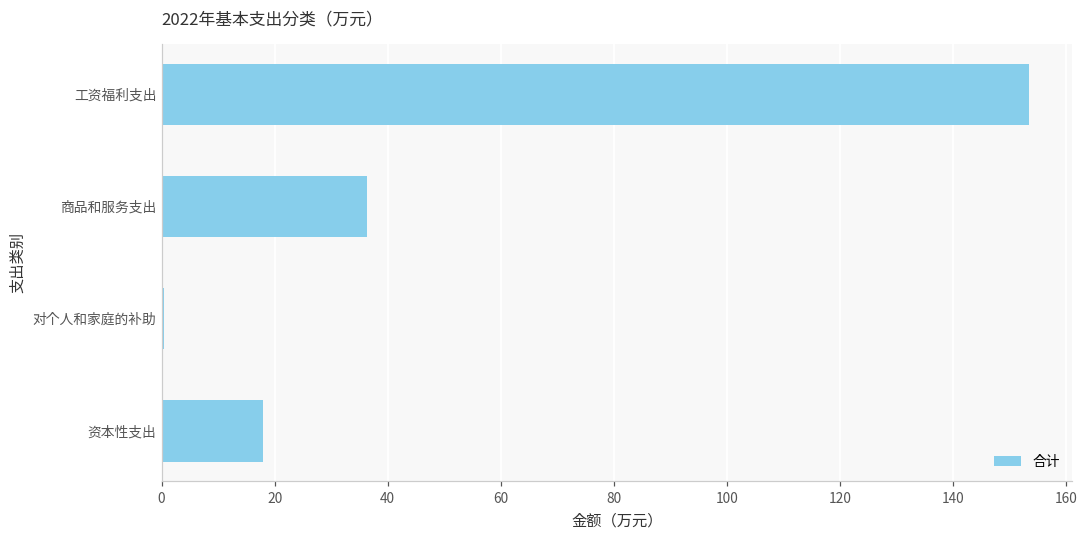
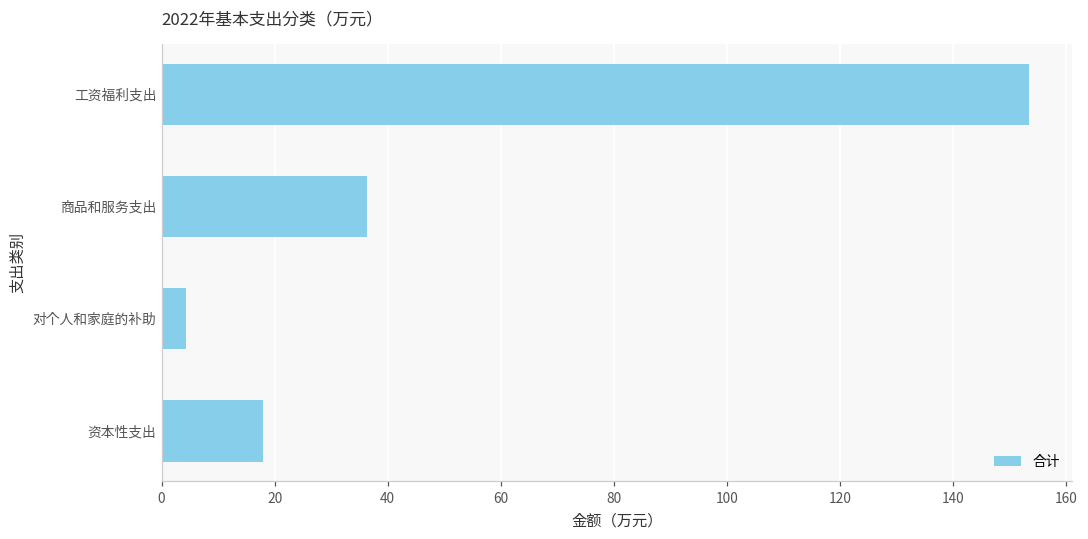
对个人和家庭的补助: 0 -> 4
